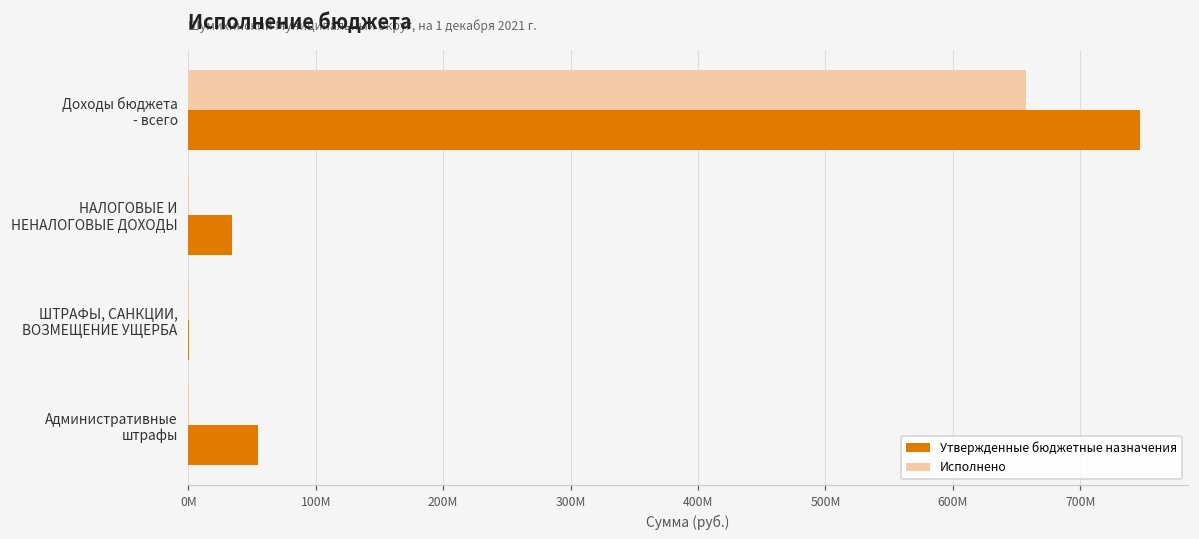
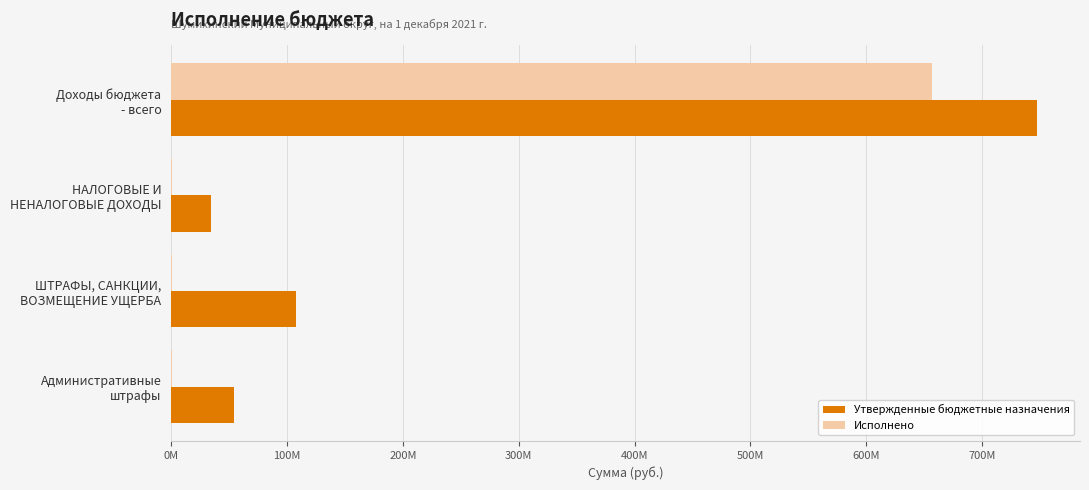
Утвержденные бюджетные назначения, ШТРАФЫ, САНКЦИИ, ВОЗМЕЩЕНИЕ УЩЕРБА: 1000000 -> 108000000
